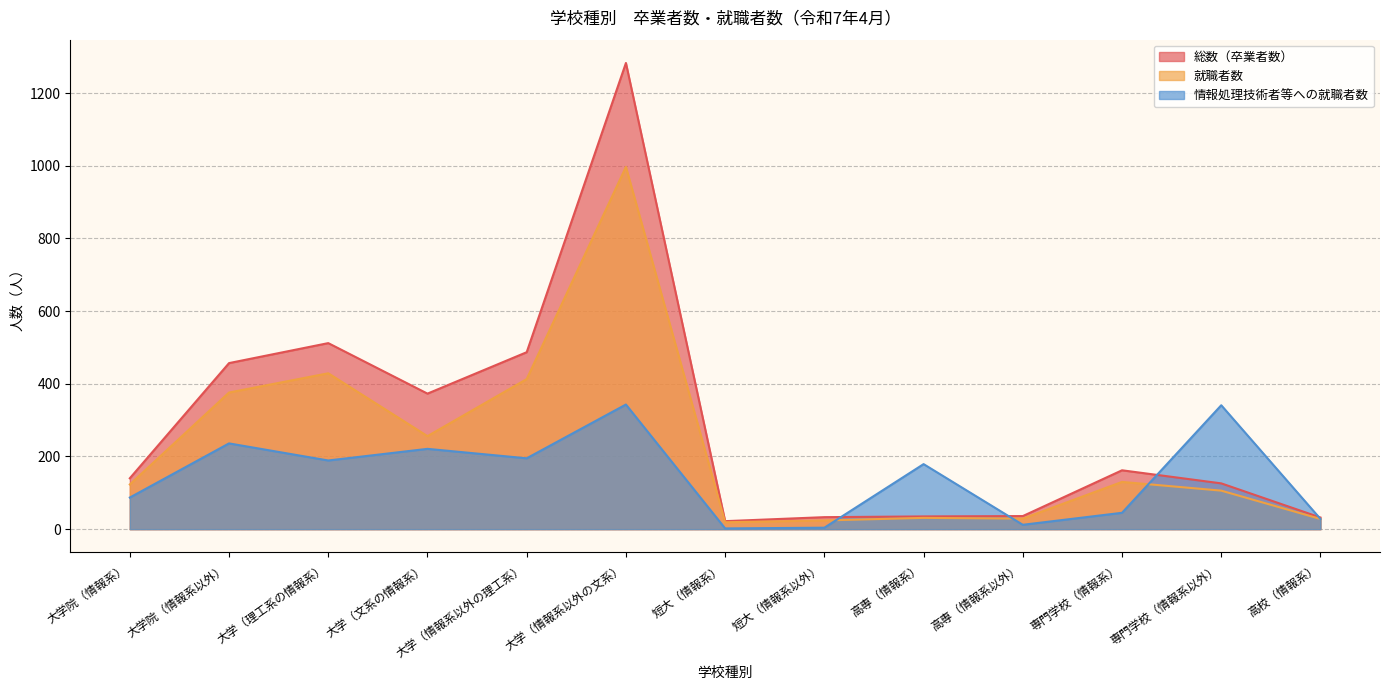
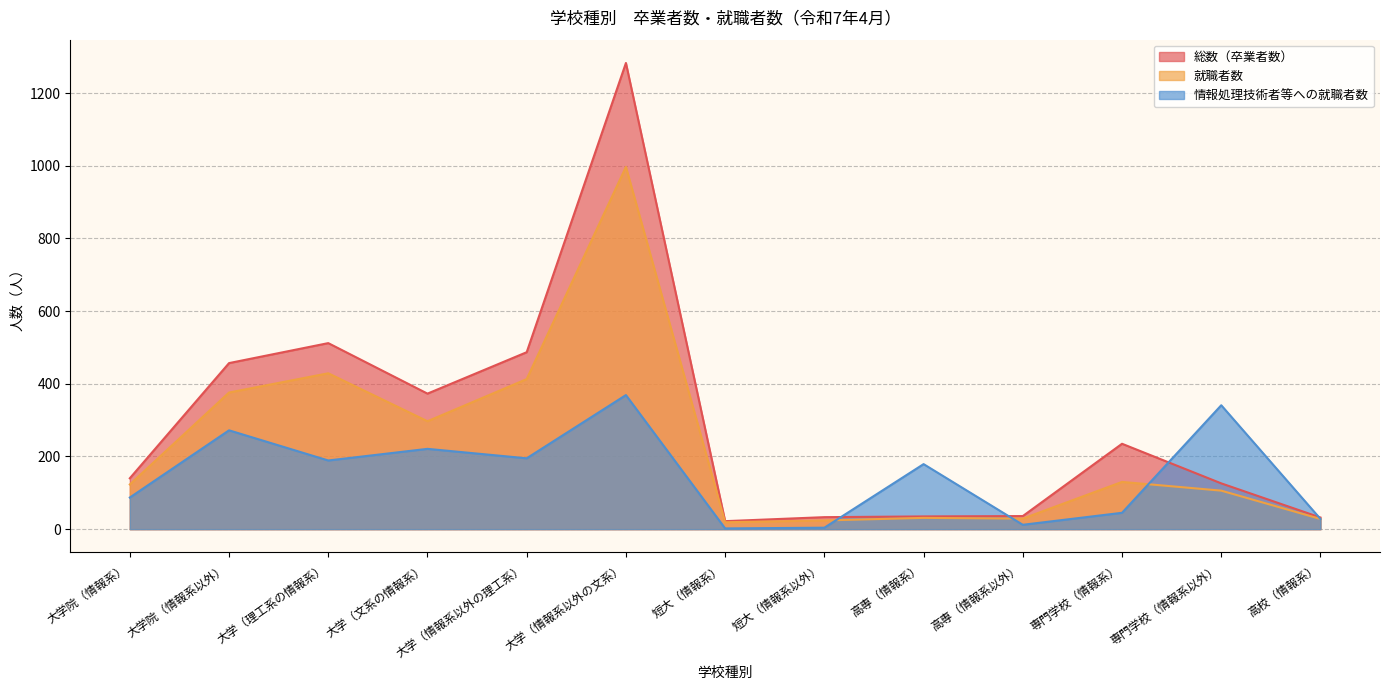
情報処理技術者等への就職者数, 大学院（情報系以外）: 240 -> 270
就職者数, 大学（文系の情報系）: 260 -> 300
情報処理技術者等への就職者数, 大学（情報系以外の文系）: 340 -> 370
総数（卒業者数）, 専門学校（情報系）: 160 -> 240
